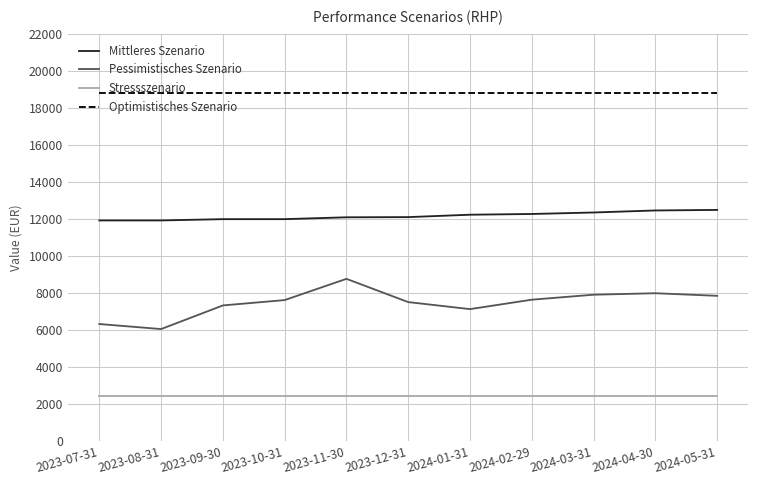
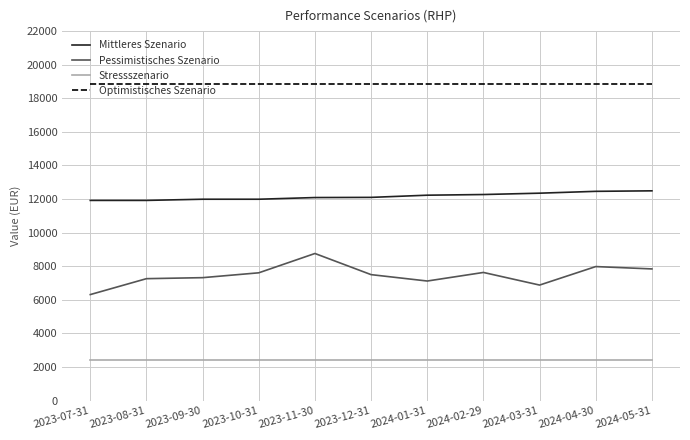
Pessimistisches Szenario, 2023-08-31: 6000 -> 7300
Pessimistisches Szenario, 2024-03-31: 7900 -> 6900
